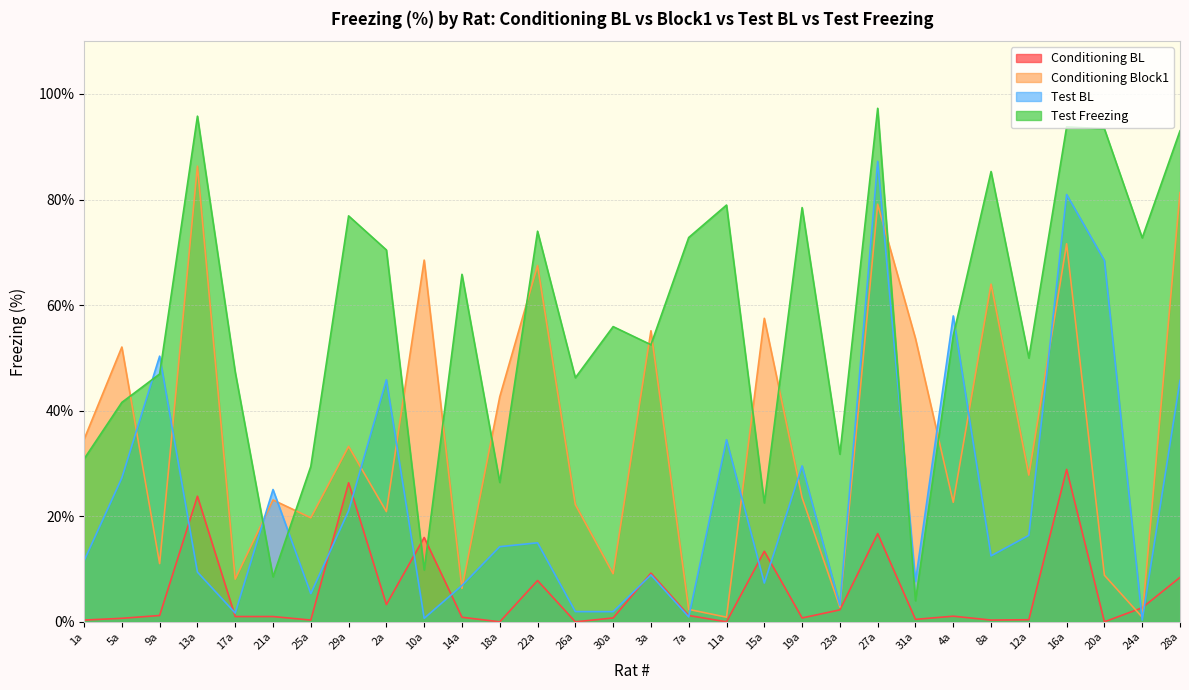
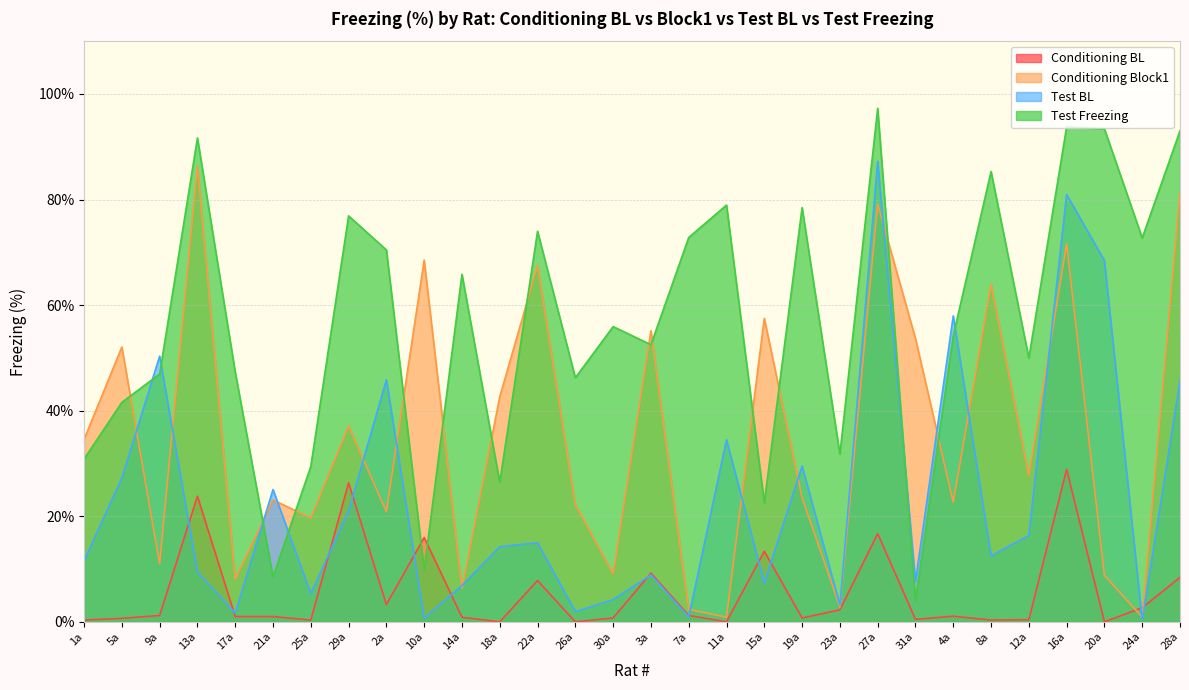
Test Freezing, 13a: 96% -> 92%
Conditioning Block1, 29a: 33% -> 37%
Test BL, 30a: 2% -> 4%
